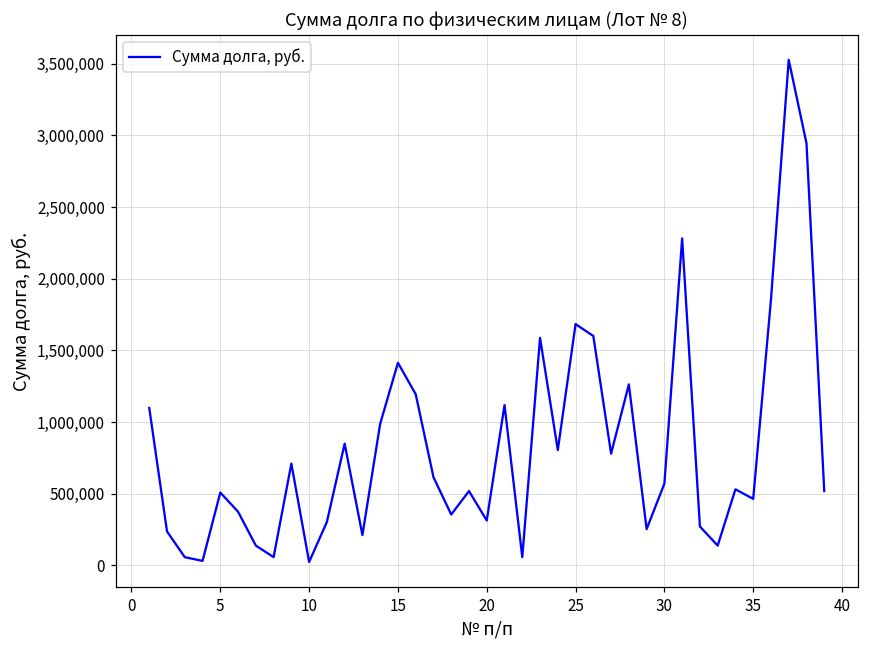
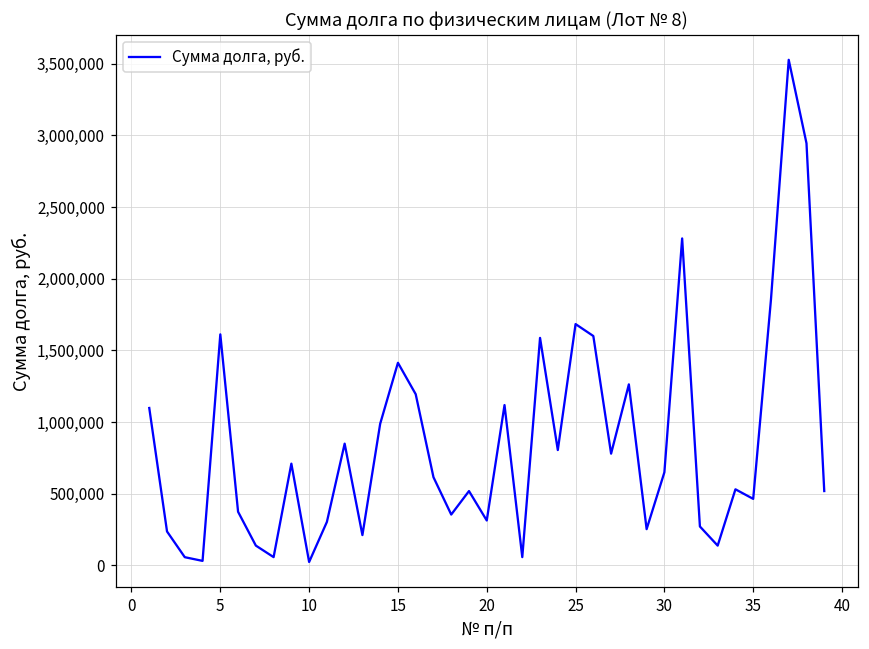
5: 510,000 -> 1,610,000
30: 570,000 -> 650,000
